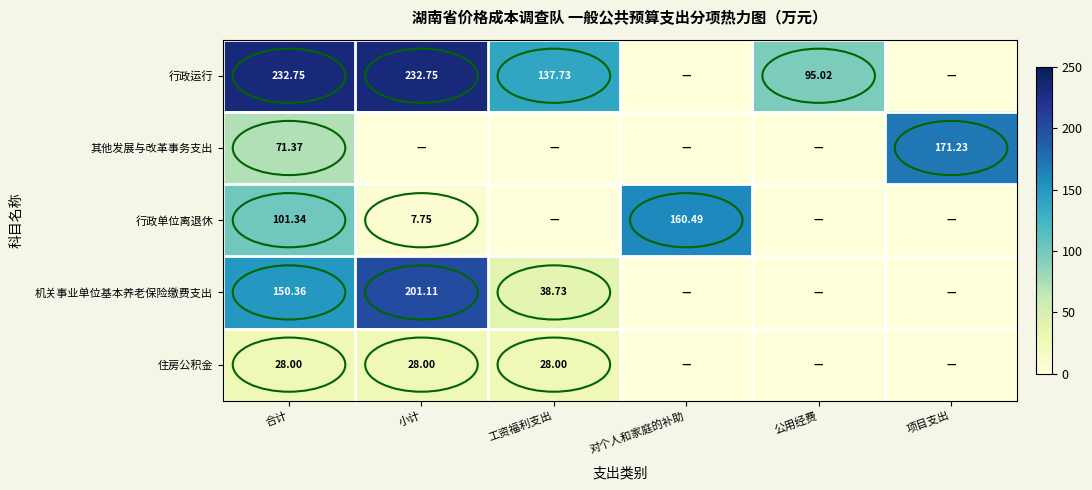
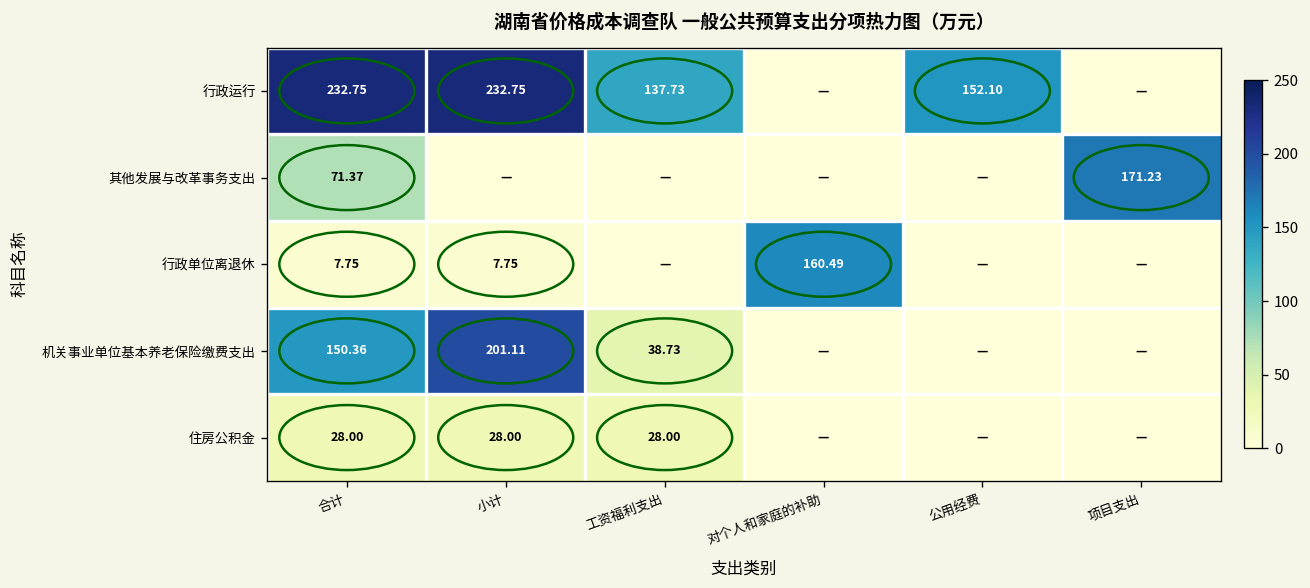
行政运行, 公用经费: 95.02 -> 152.10
行政单位离退休, 合计: 101.34 -> 7.75
